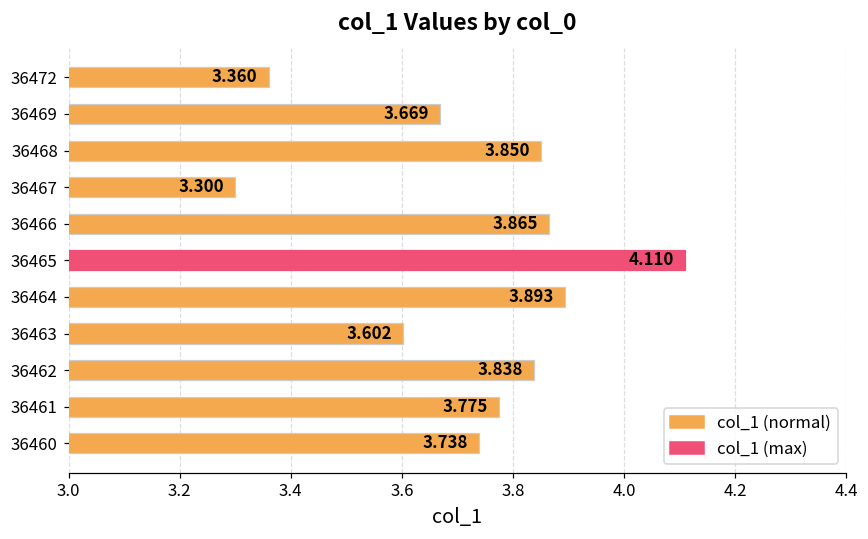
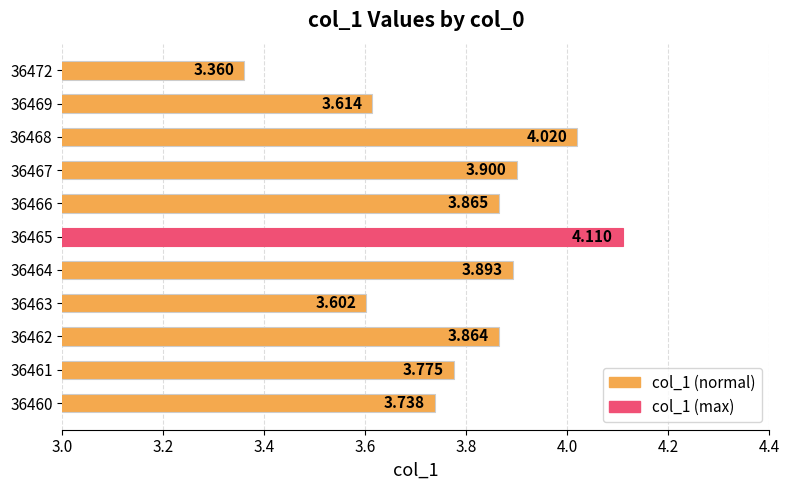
36469: 3.669 -> 3.614
36468: 3.850 -> 4.020
36467: 3.300 -> 3.900
36462: 3.838 -> 3.864
